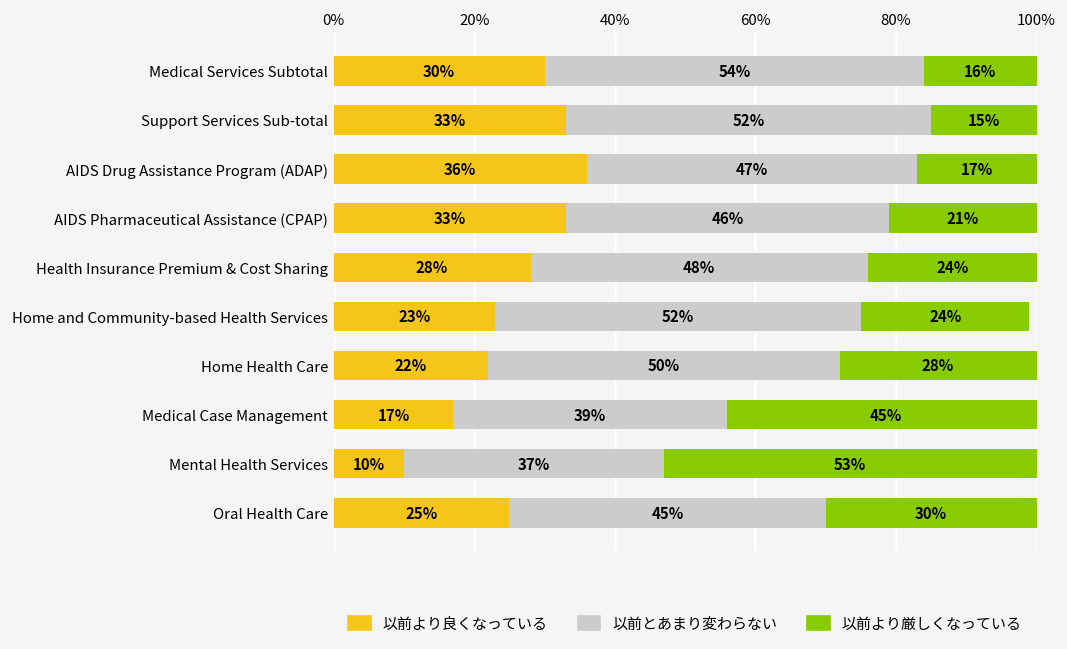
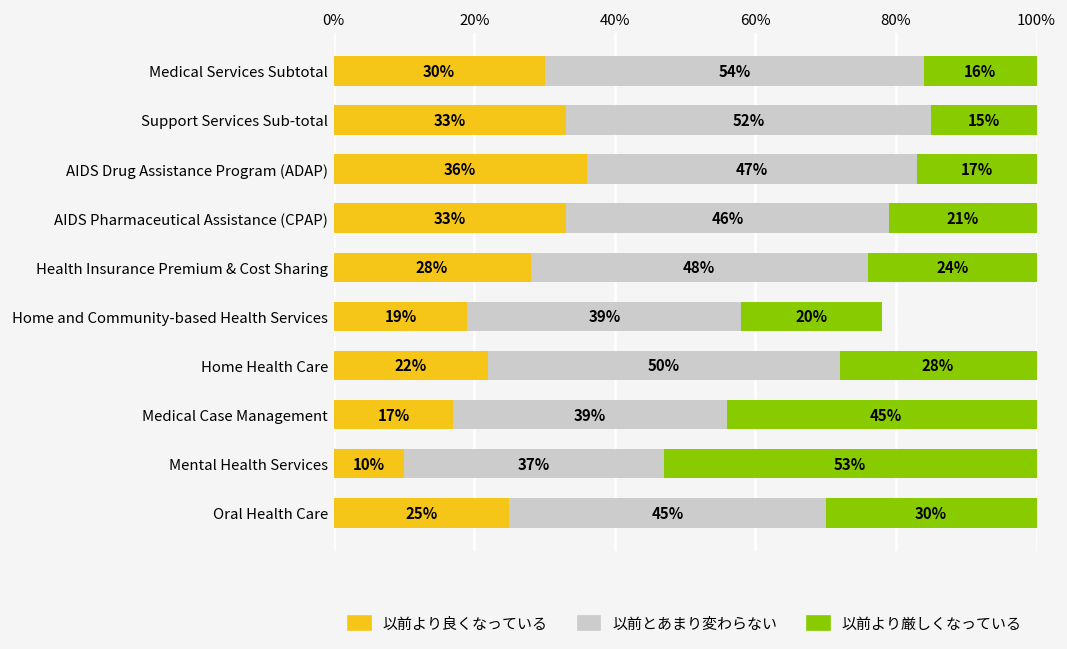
以前より良くなっている, Home and Community-based Health Services: 23% -> 19%
以前とあまり変わらない, Home and Community-based Health Services: 52% -> 39%
以前より厳しくなっている, Home and Community-based Health Services: 24% -> 20%
